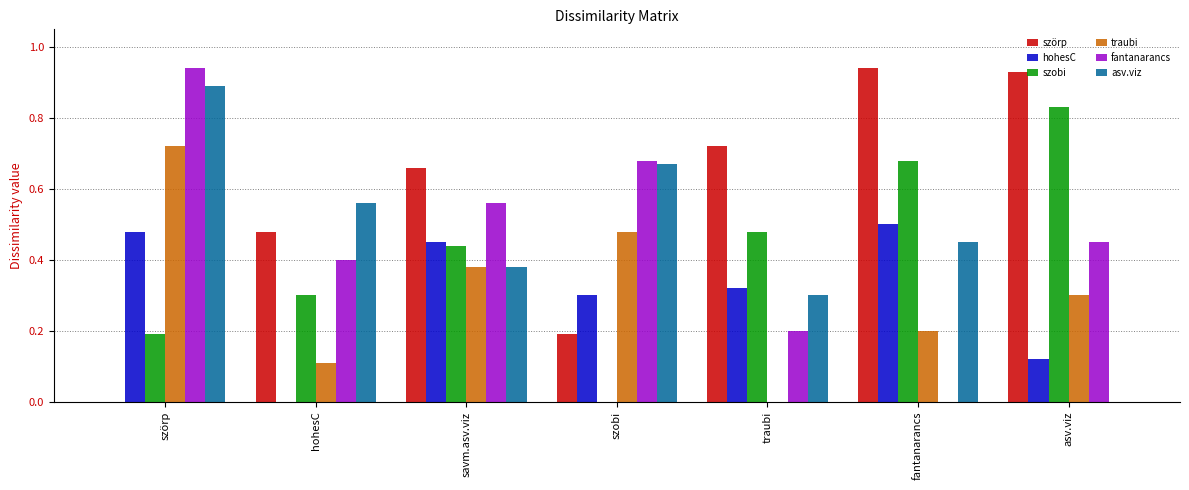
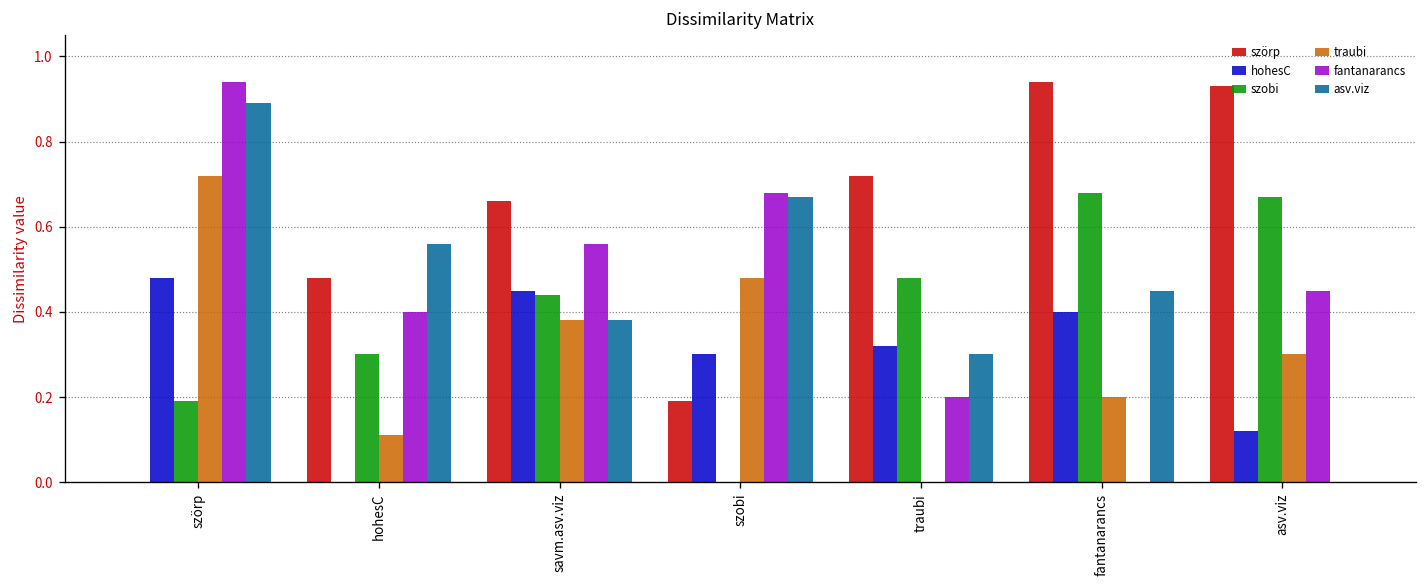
hohesC, fantanarancs: 0.5 -> 0.4
szobi, asv.viz: 0.83 -> 0.67
